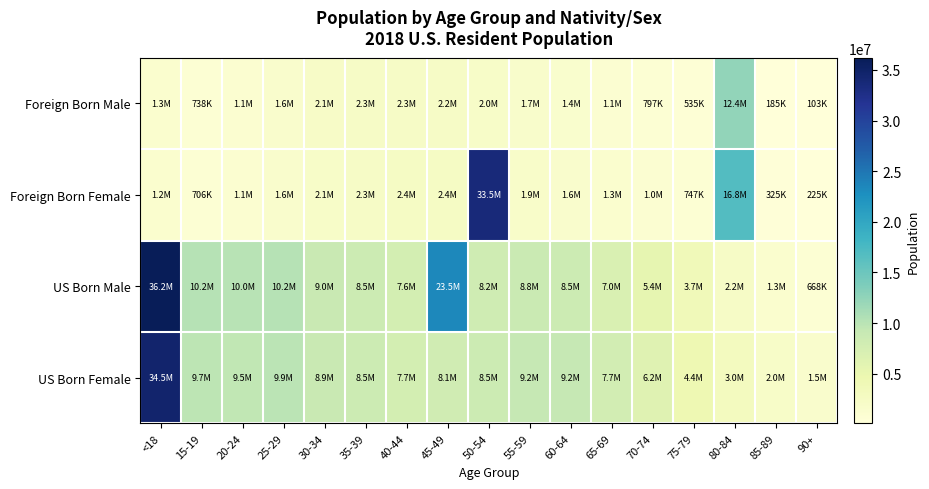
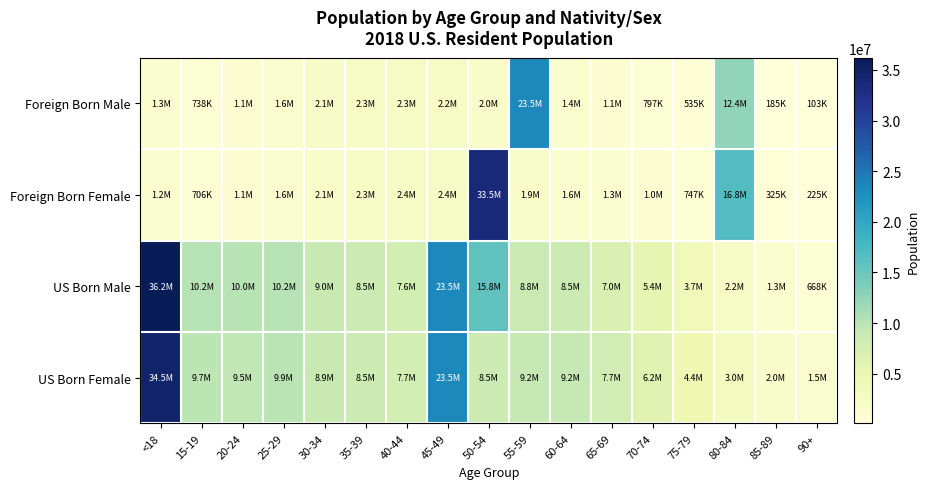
Foreign Born Male, 55-59: 1.7M -> 23.5M
US Born Male, 50-54: 8.2M -> 15.8M
US Born Female, 45-49: 8.1M -> 23.5M
